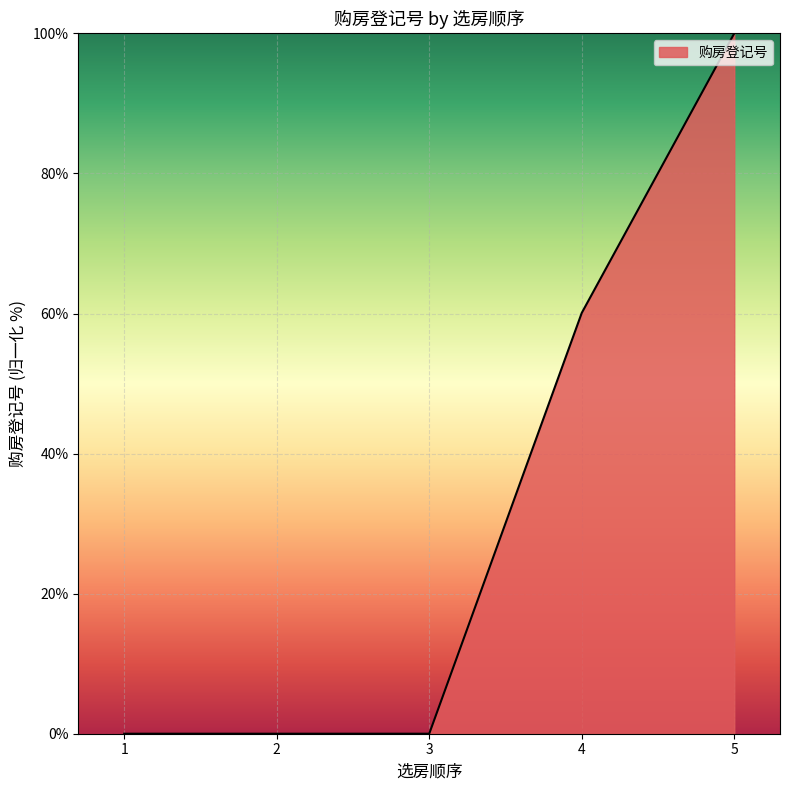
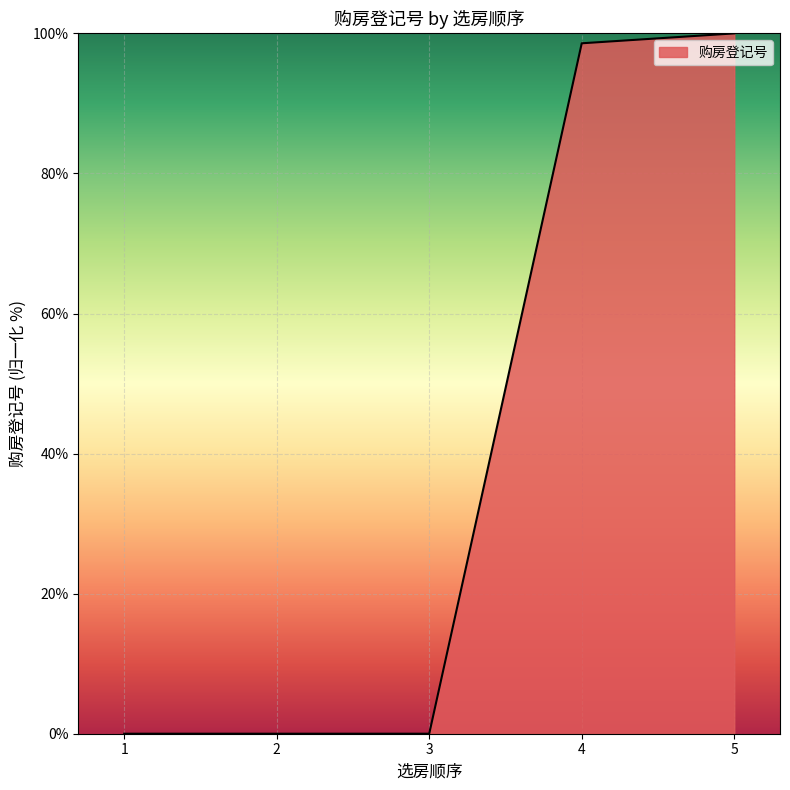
4: 60% -> 99%
